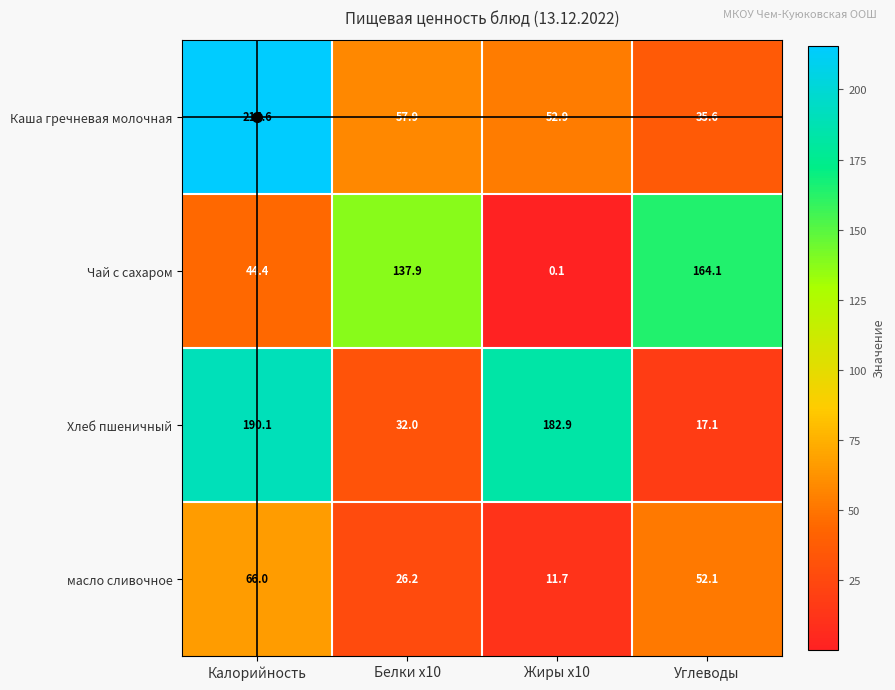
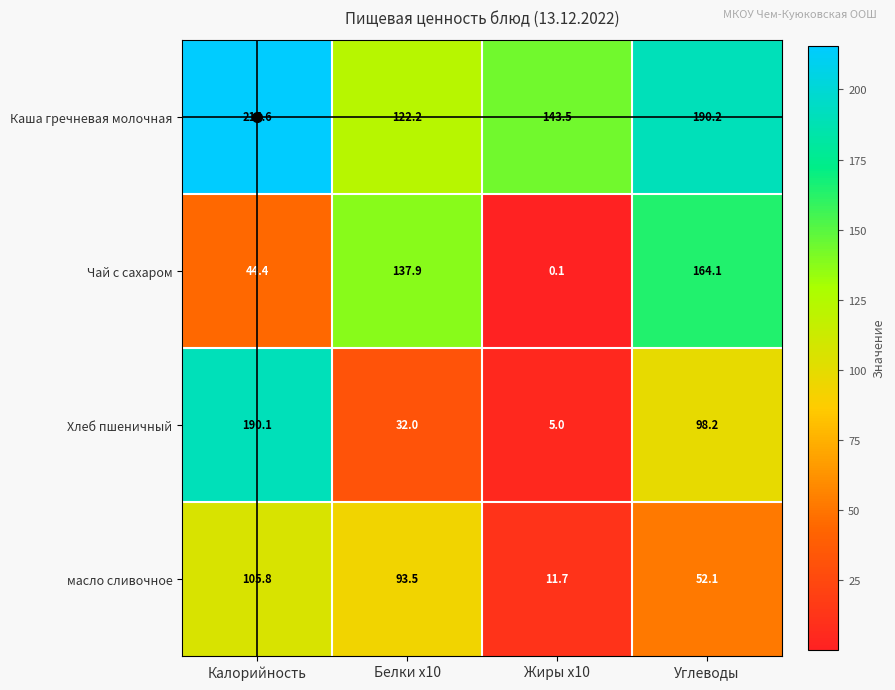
Каша гречневая молочная, Белки x10: 57.9 -> 122.2
Каша гречневая молочная, Жиры x10: 52.9 -> 143.5
Каша гречневая молочная, Углеводы: 35.6 -> 190.2
Хлеб пшеничный, Жиры x10: 182.9 -> 5.0
Хлеб пшеничный, Углеводы: 17.1 -> 98.2
масло сливочное, Калорийность: 66.0 -> 105.8
масло сливочное, Белки x10: 26.2 -> 93.5
